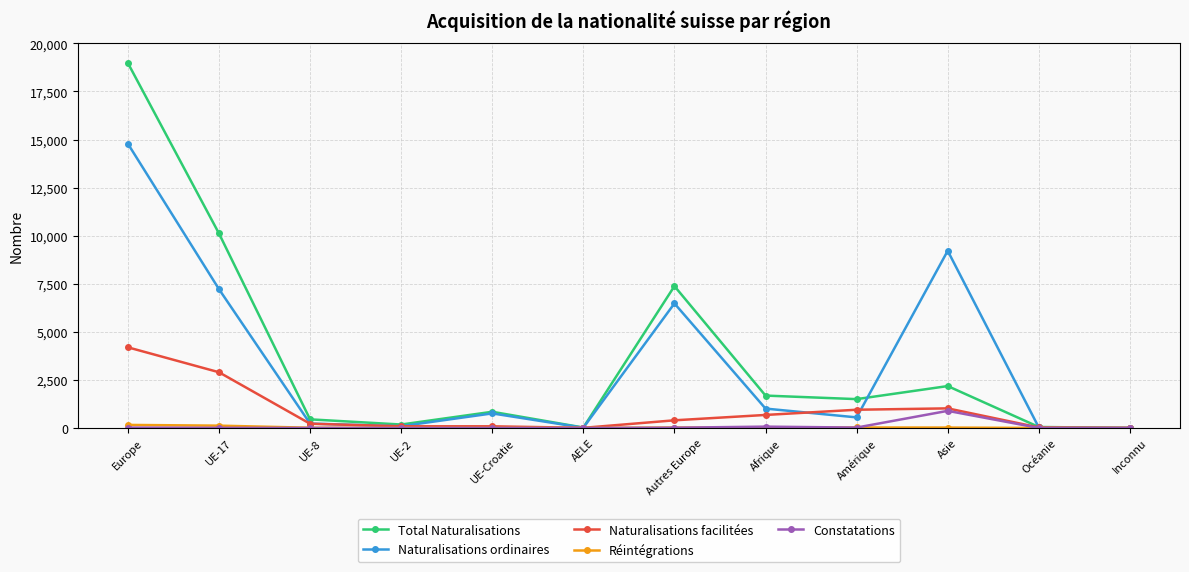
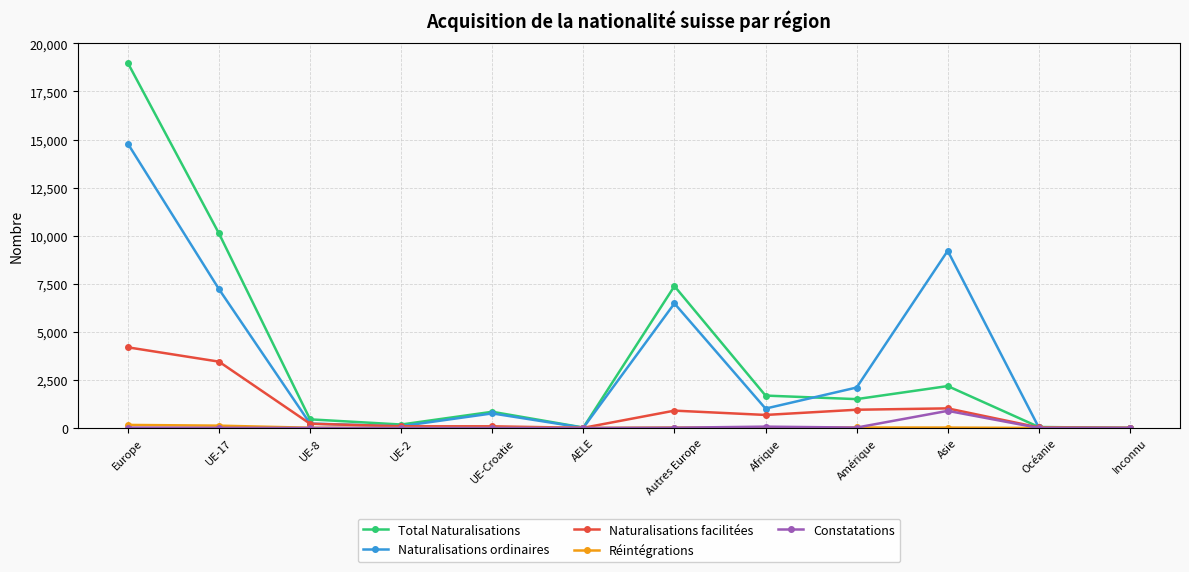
Naturalisations facilitées, UE-17: 2,900 -> 3,400
Naturalisations facilitées, Autres Europe: 400 -> 900
Naturalisations ordinaires, Amérique: 500 -> 2,100
